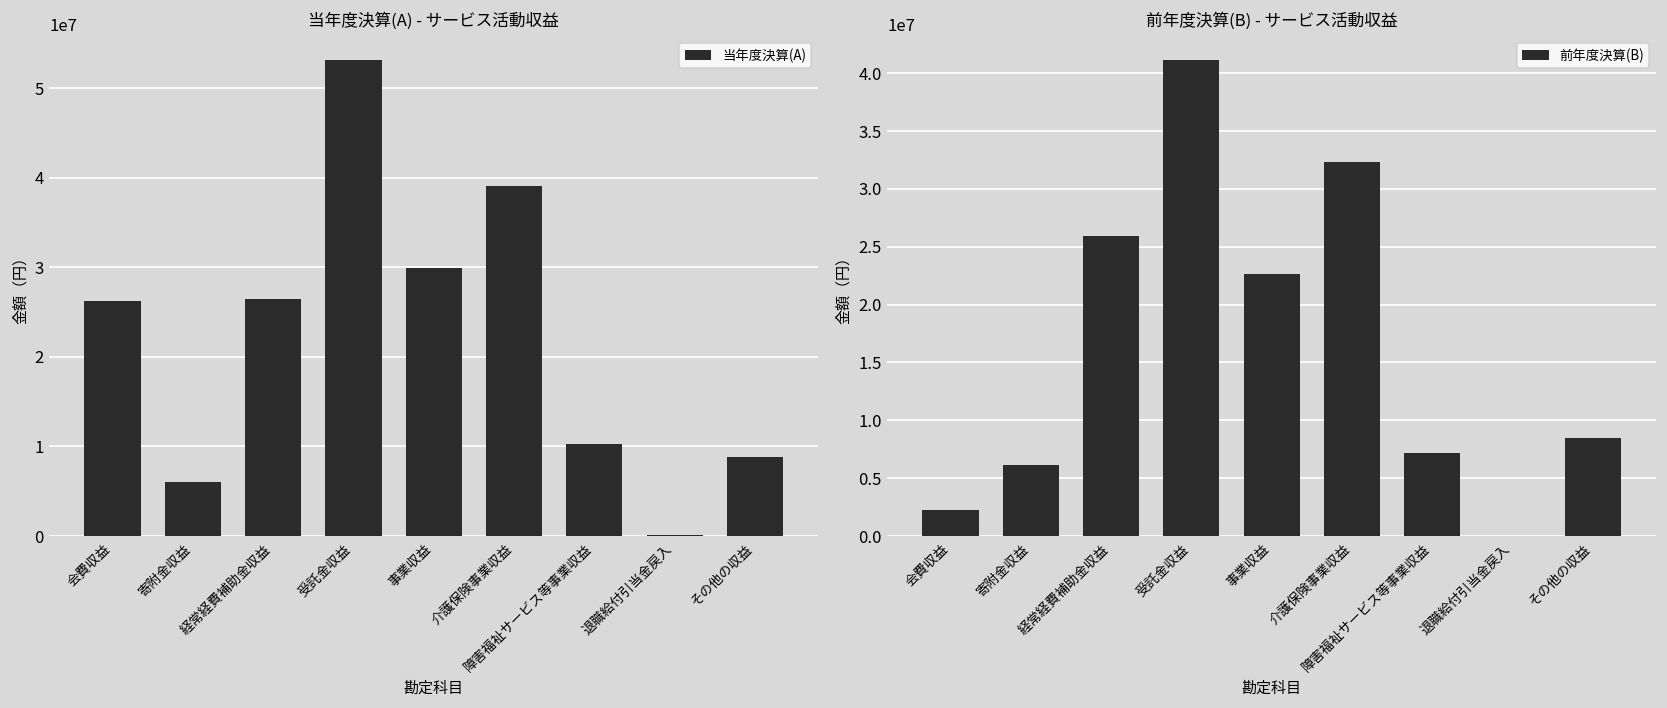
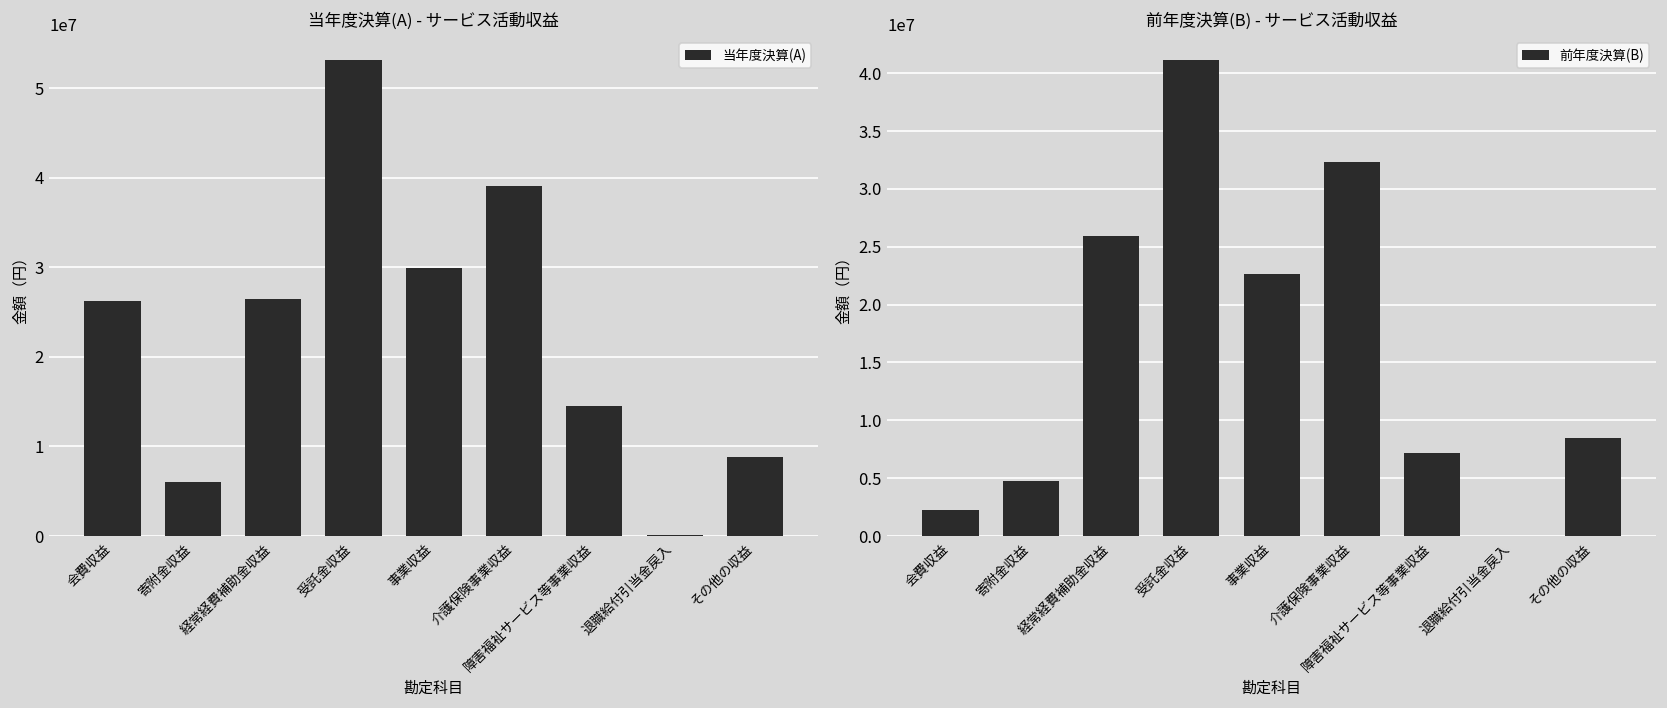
当年度決算(A) - サービス活動収益, 障害福祉サービス等事業収益: 10000000 -> 15000000
前年度決算(B) - サービス活動収益, 寄附金収益: 6000000 -> 5000000
